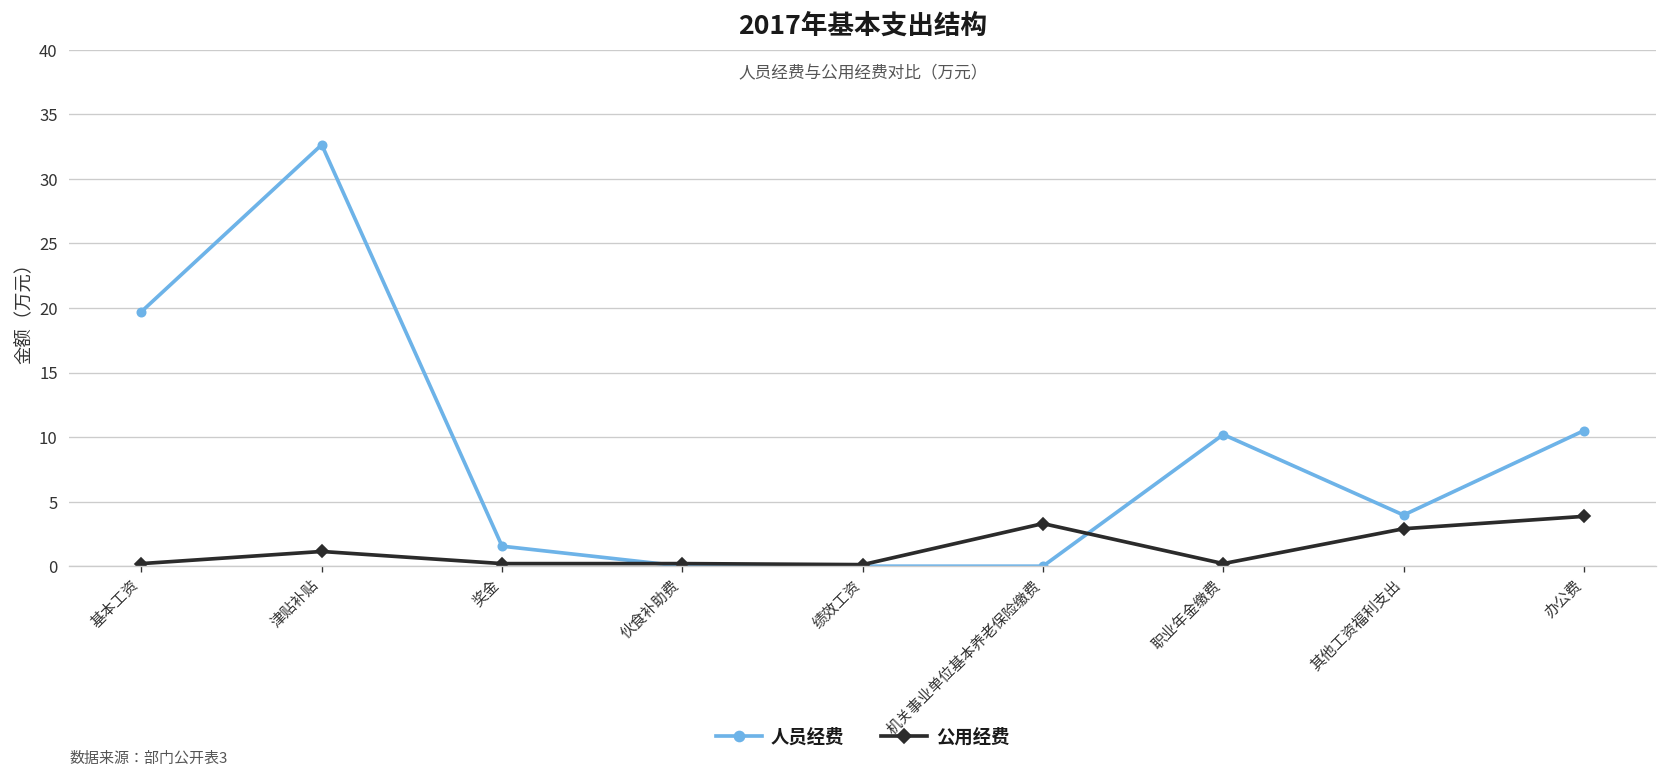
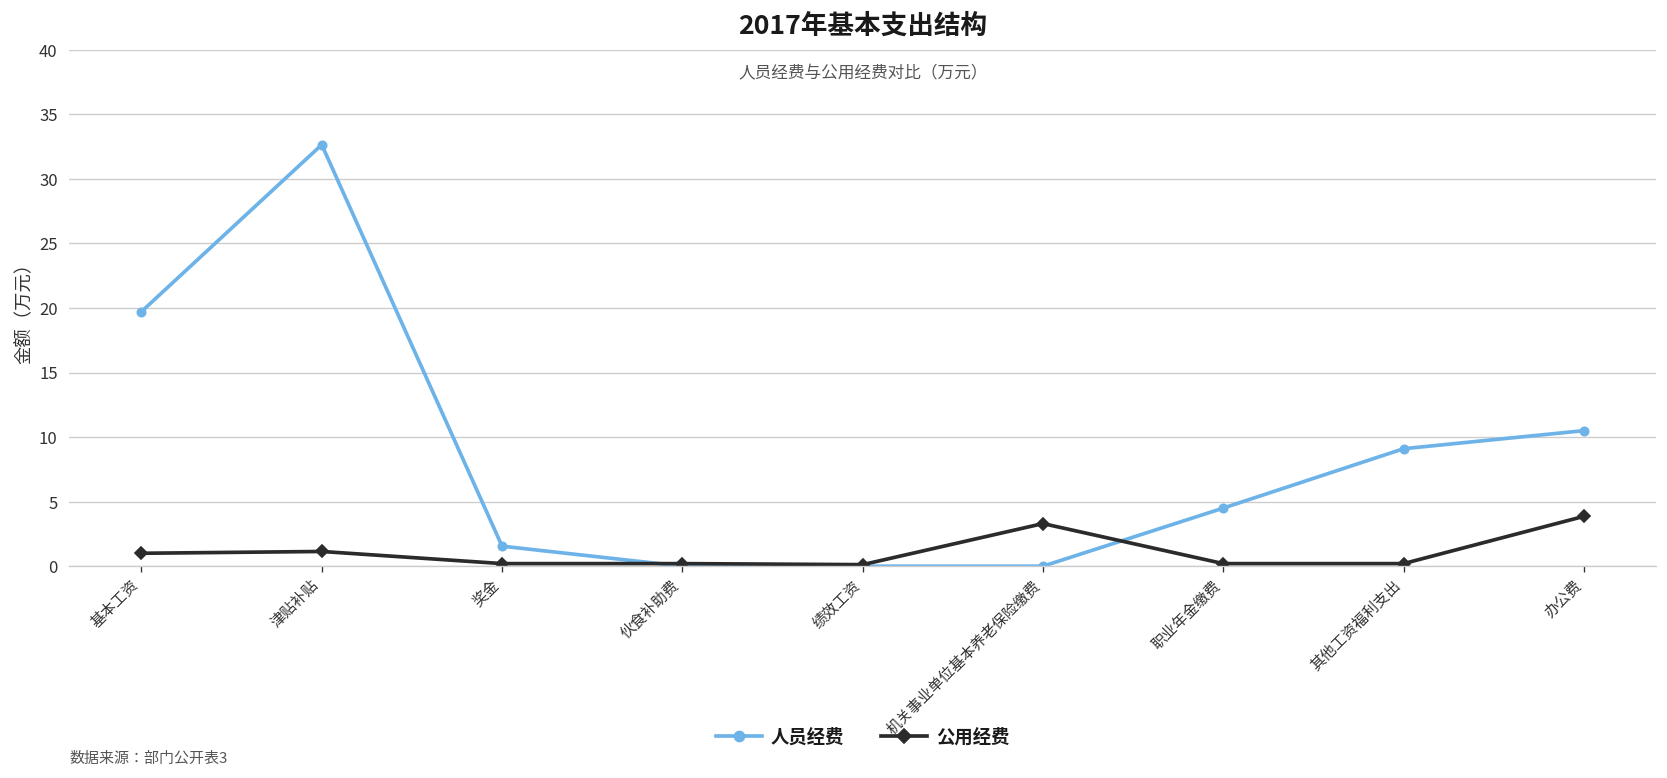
公用经费, 基本工资: 0.2 -> 1.0
人员经费, 职业年金缴费: 10.2 -> 4.5
人员经费, 其他工资福利支出: 4.0 -> 9.1
公用经费, 其他工资福利支出: 2.9 -> 0.2
